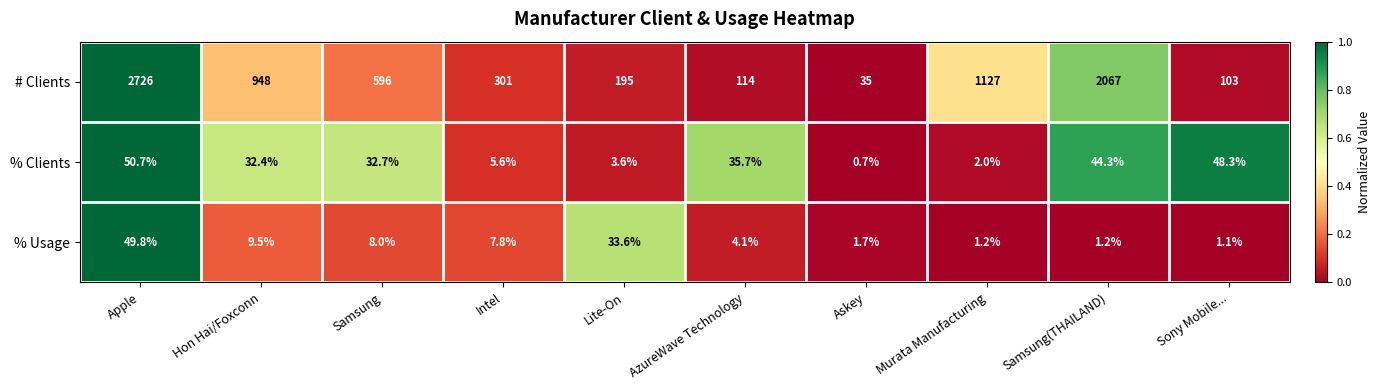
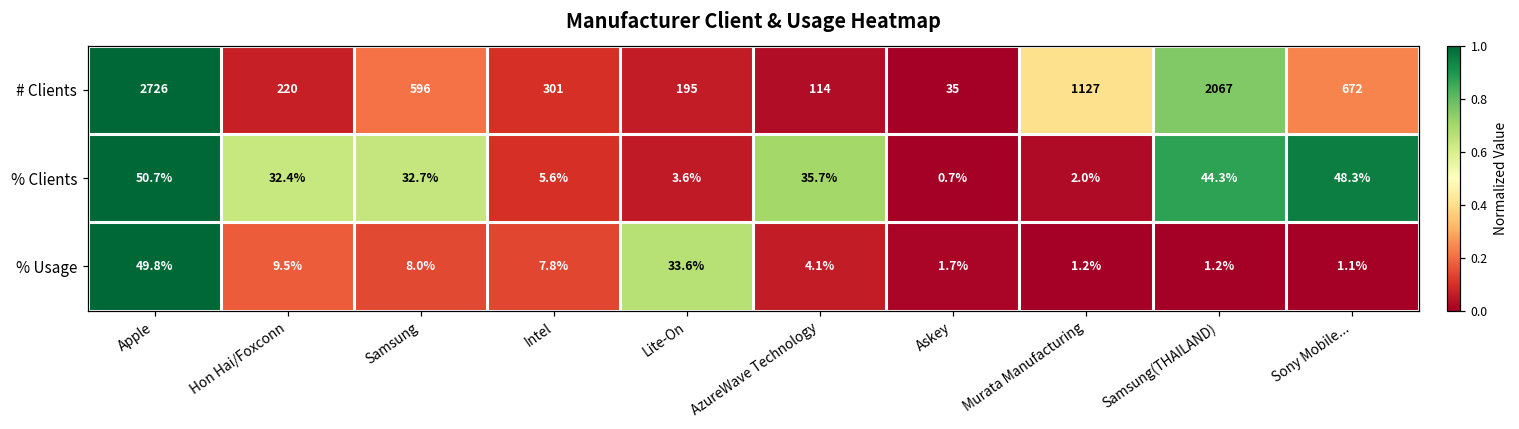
# Clients, Hon Hai/Foxconn: 948 -> 220
# Clients, Sony Mobile...: 103 -> 672
